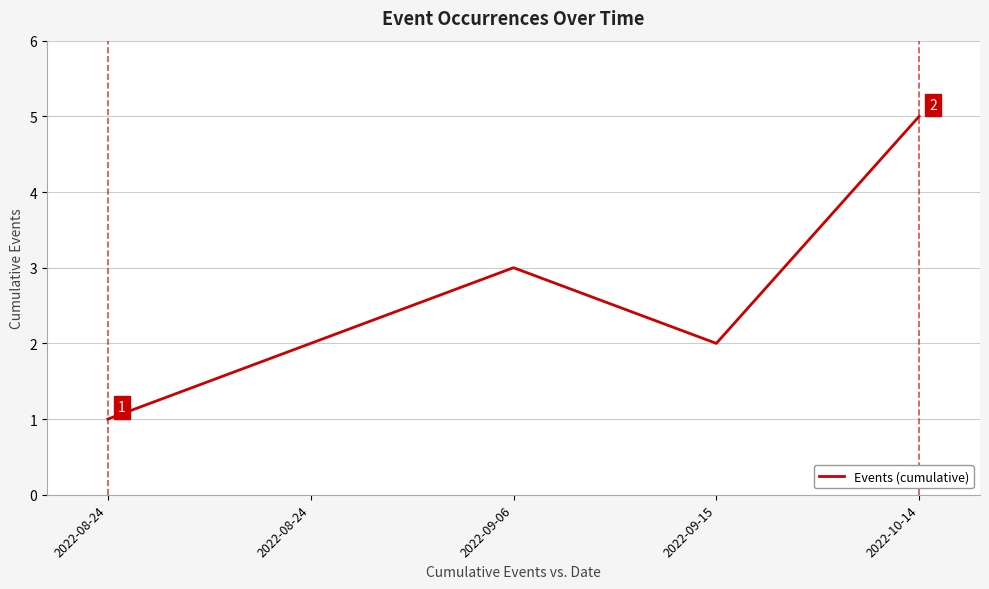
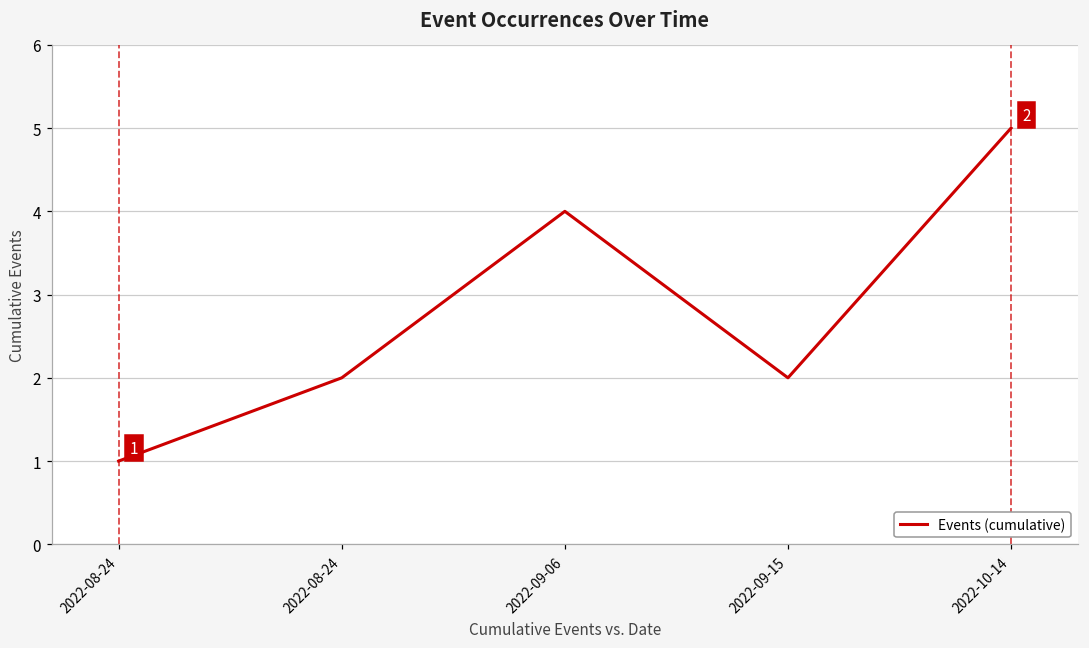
2022-09-06: 3 -> 4
